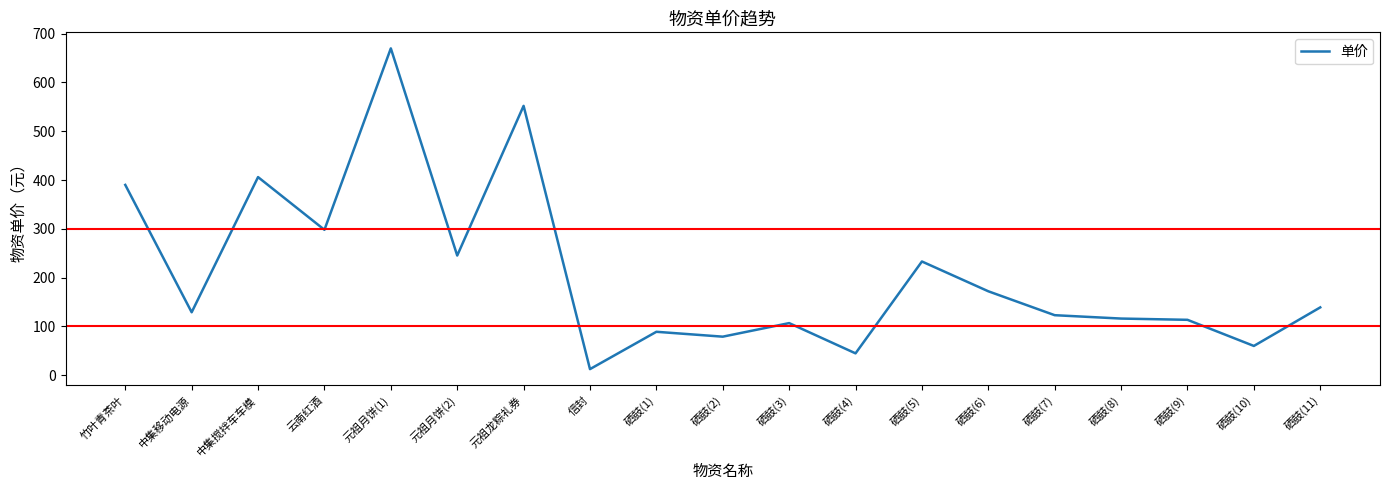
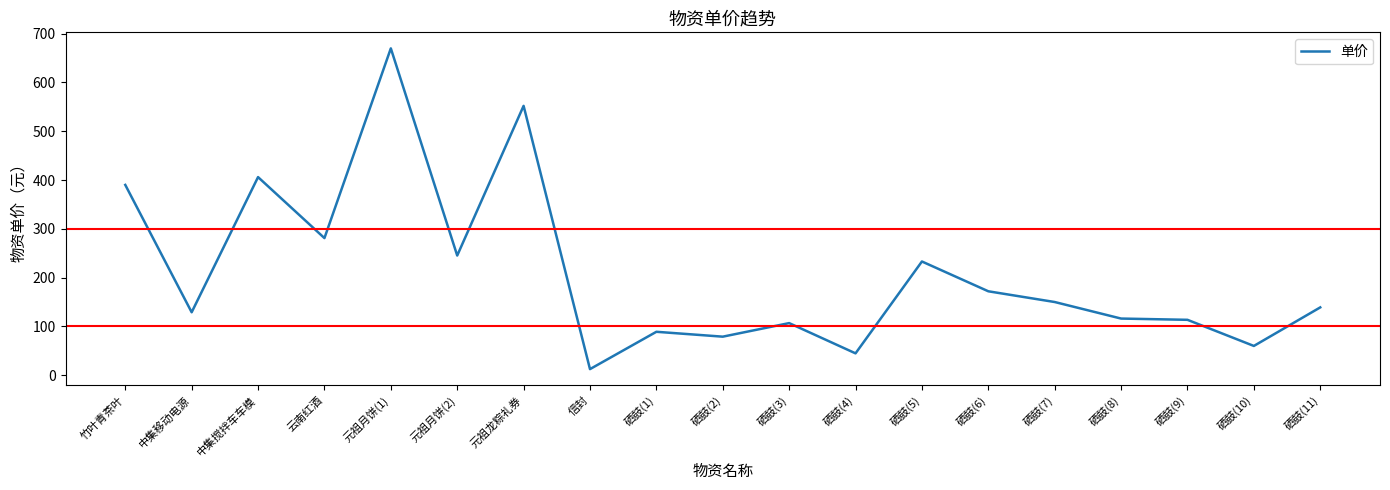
云南红酒: 300 -> 280
硒鼓(7): 120 -> 150
